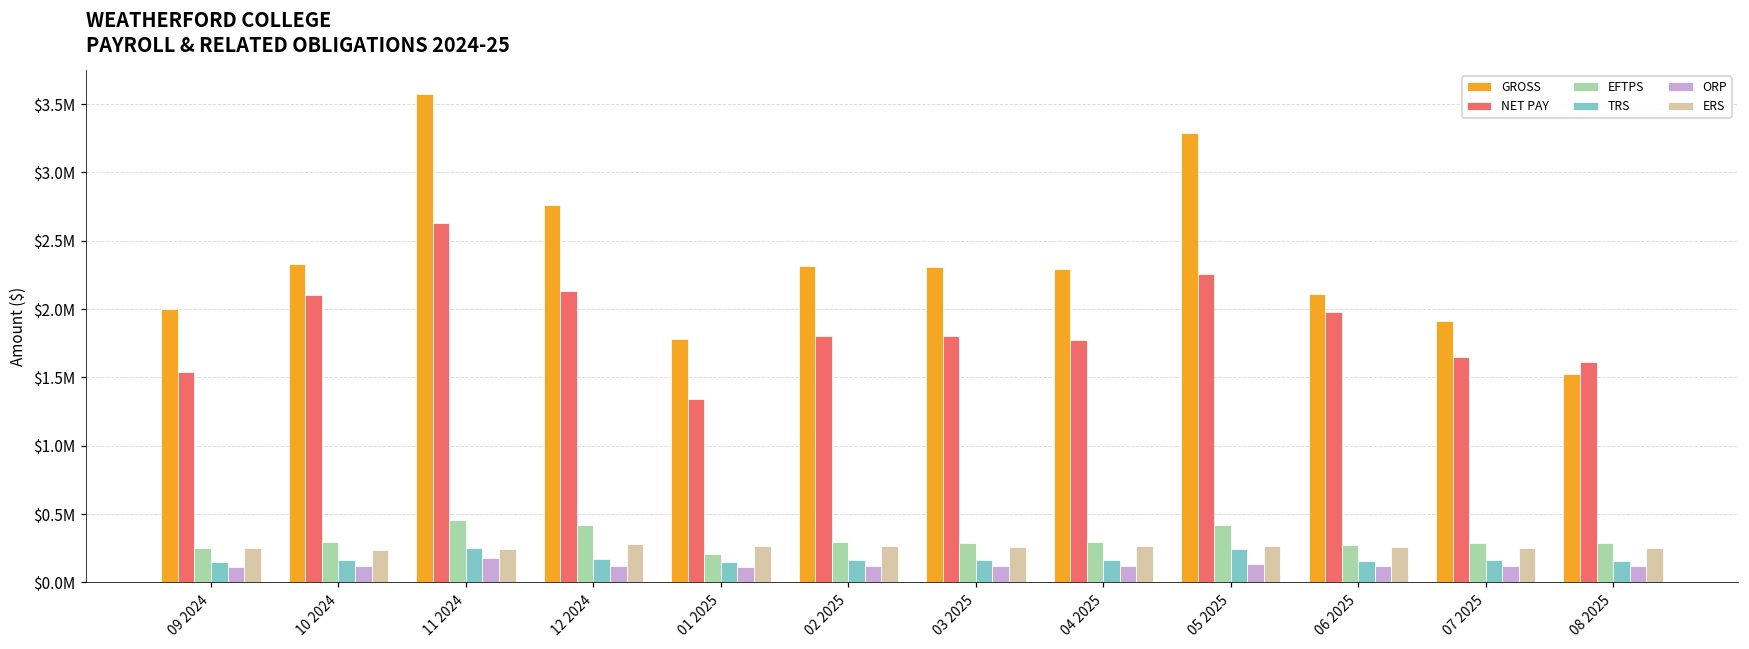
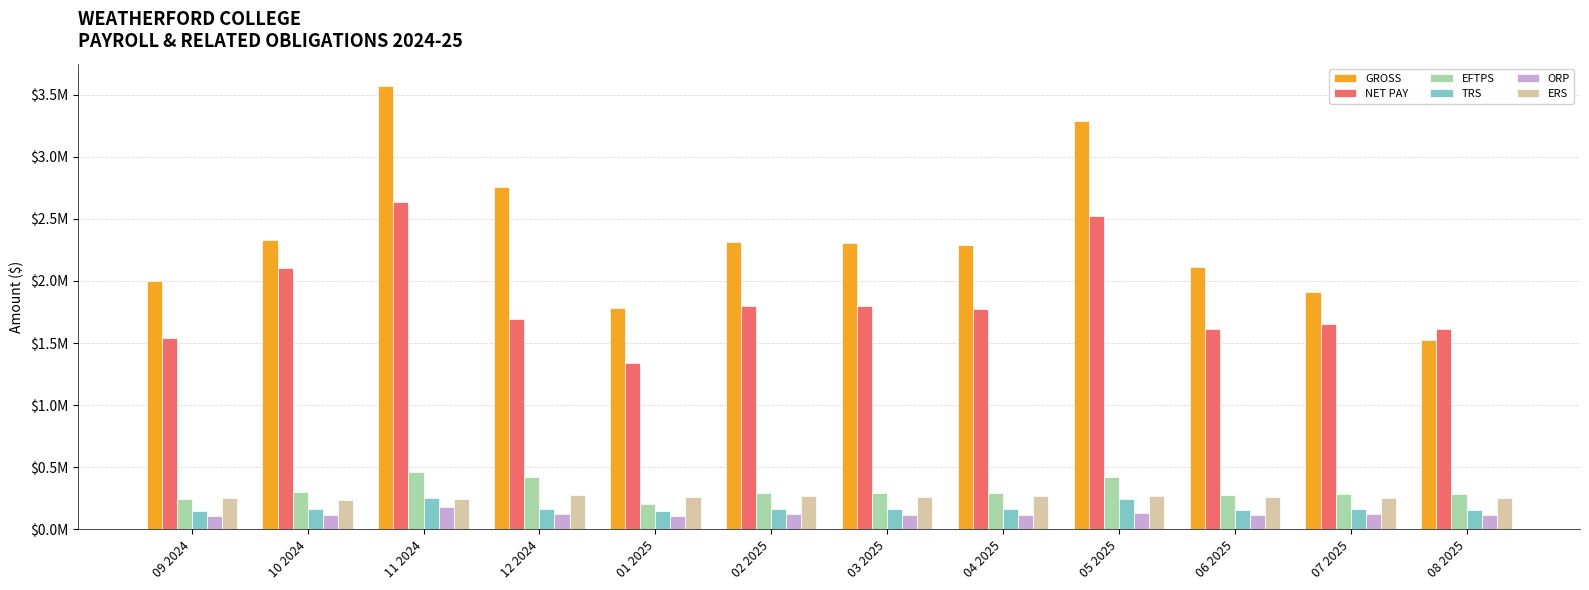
NET PAY, 12 2024: $2130000 -> $1690000
NET PAY, 05 2025: $2250000 -> $2520000
NET PAY, 06 2025: $1980000 -> $1610000
